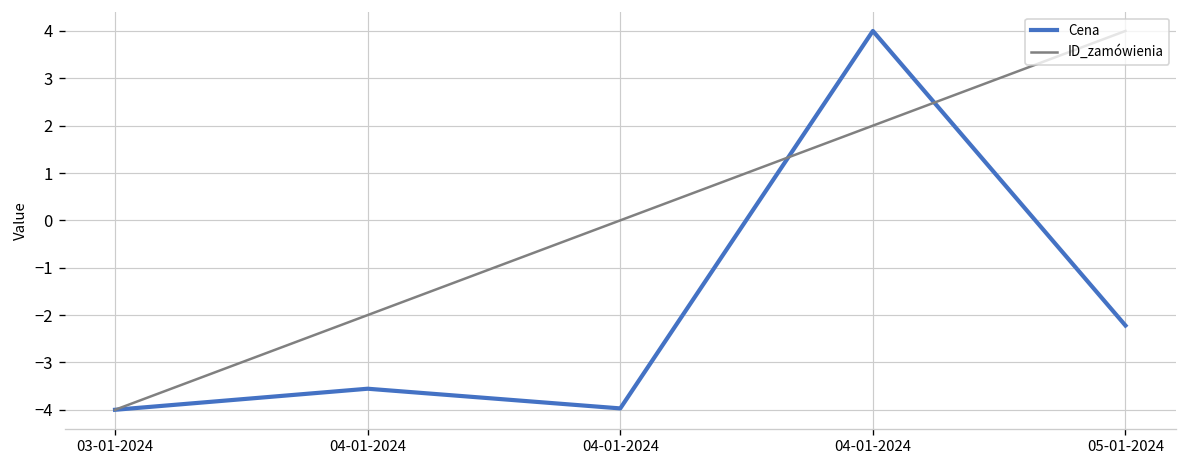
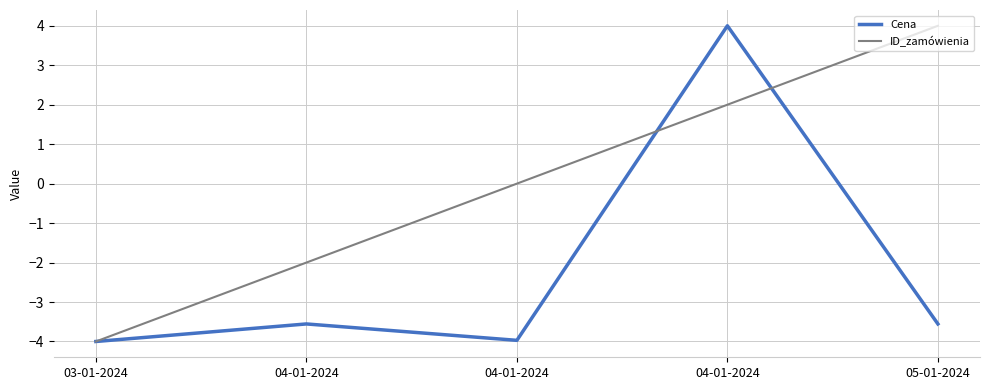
Cena, 05-01-2024: -2.2 -> -3.6
